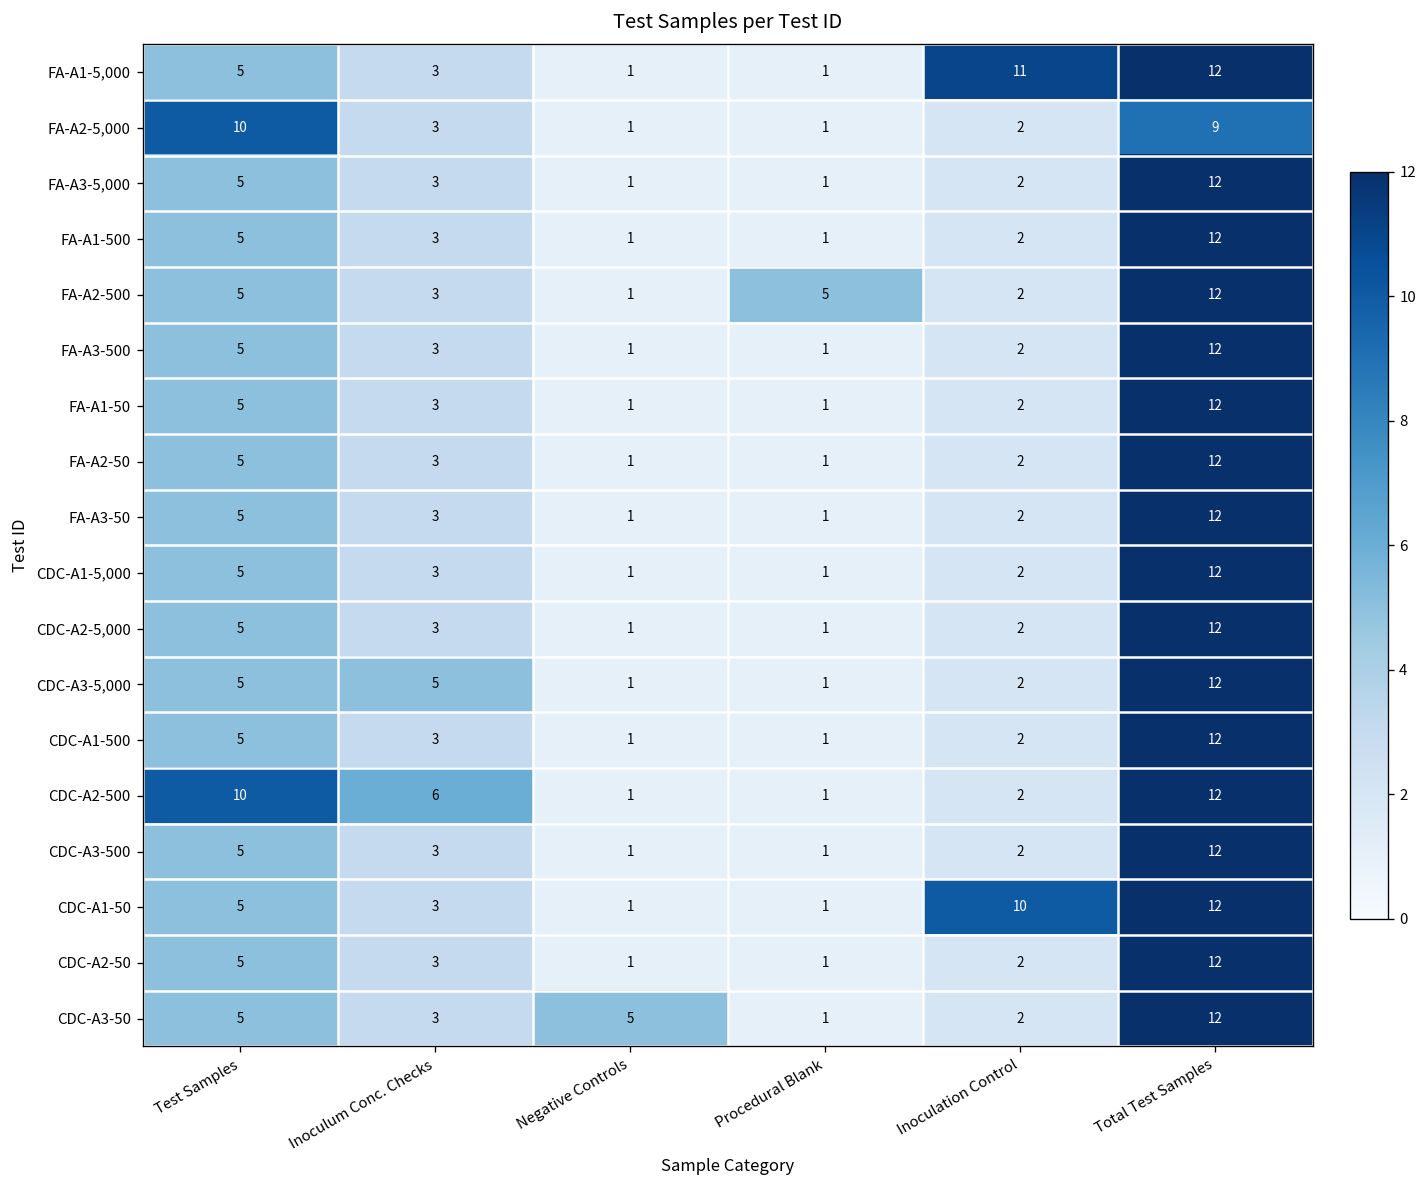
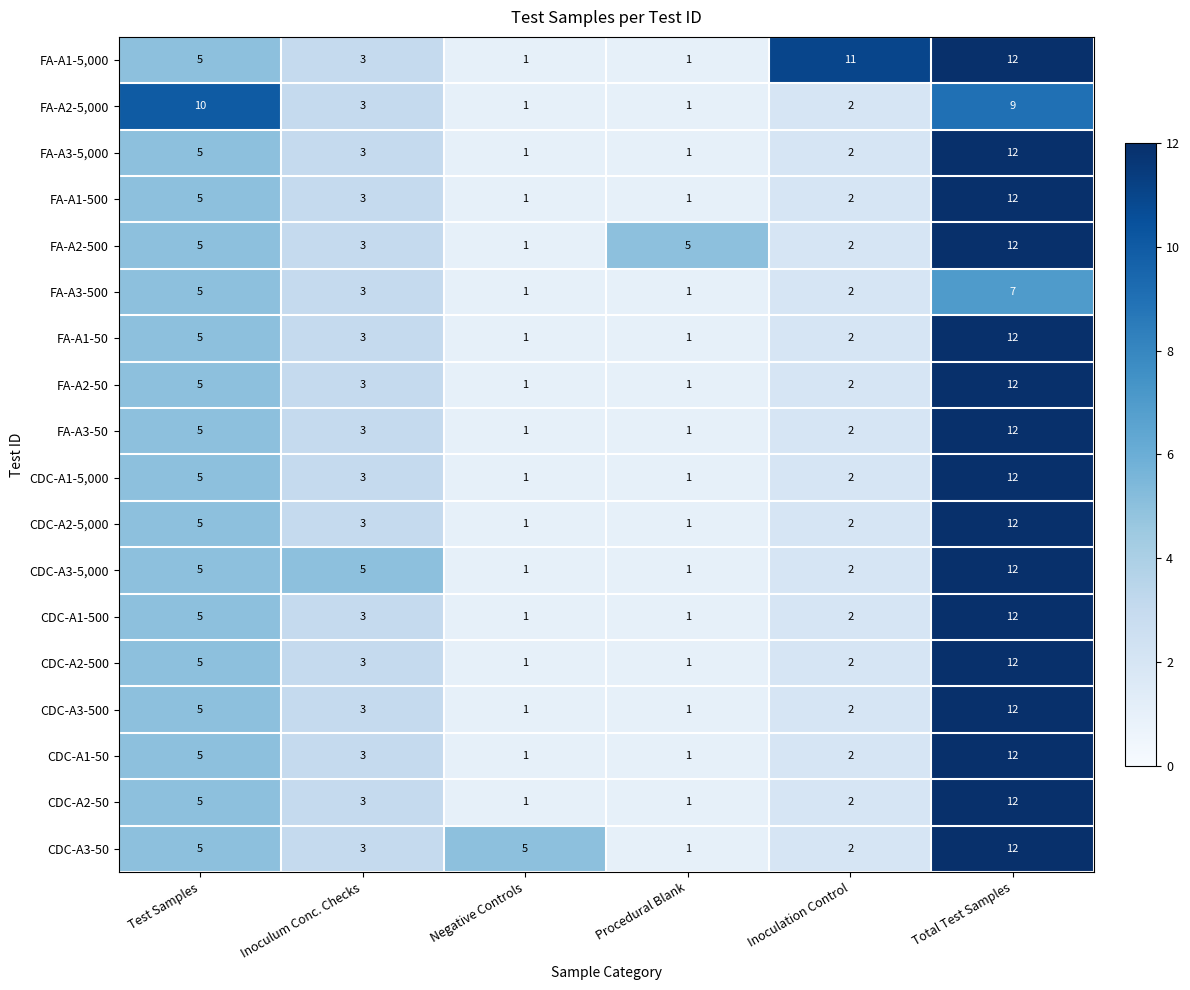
FA-A3-500, Total Test Samples: 12 -> 7
CDC-A2-500, Test Samples: 10 -> 5
CDC-A2-500, Inoculum Conc. Checks: 6 -> 3
CDC-A1-50, Inoculation Control: 10 -> 2
